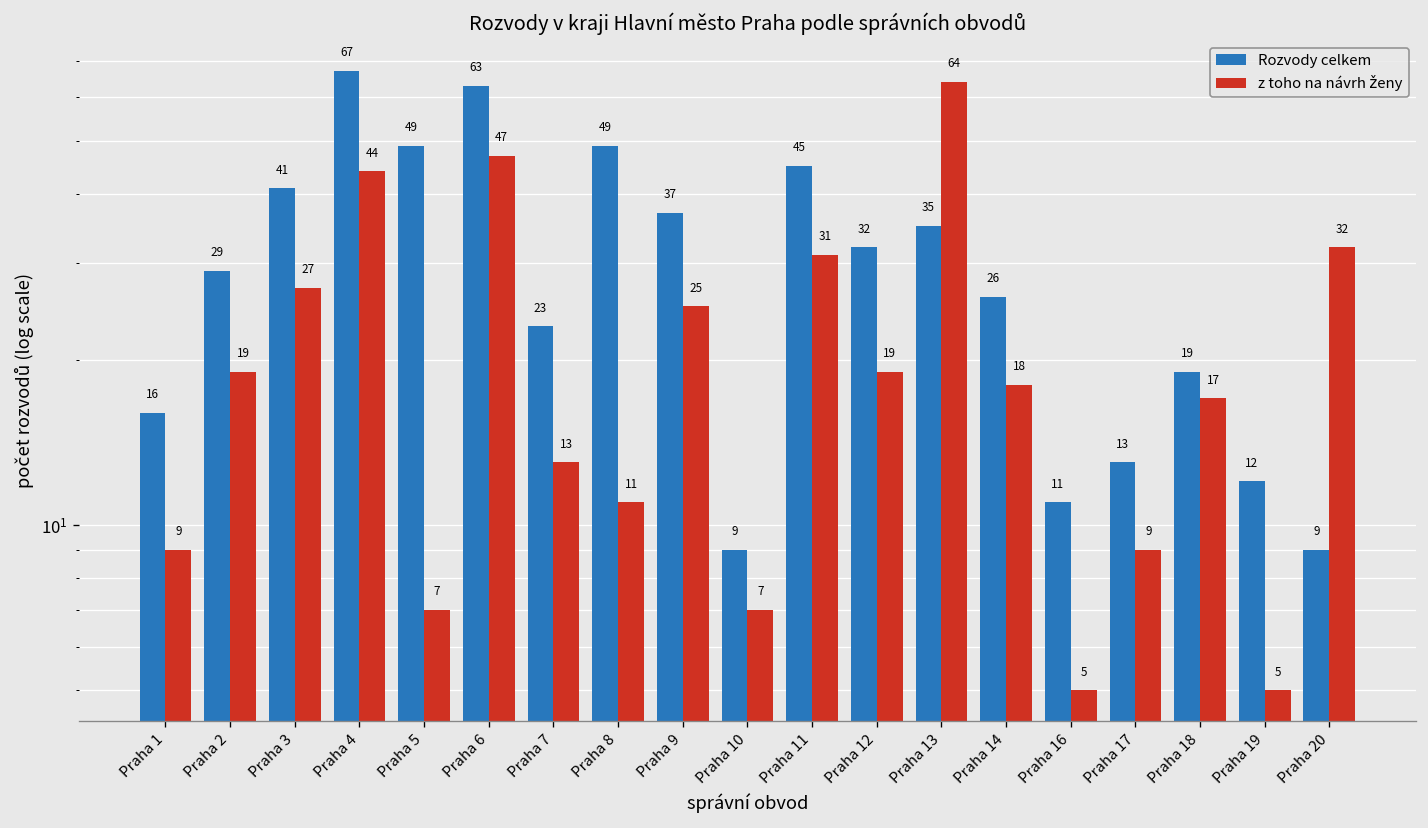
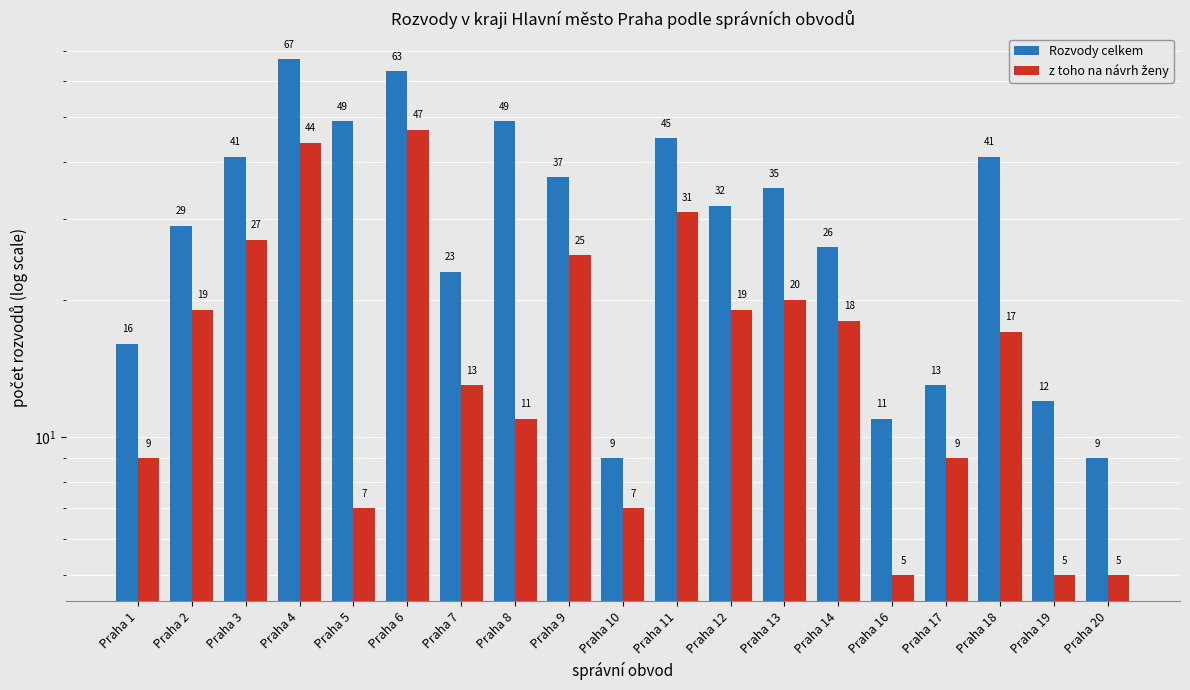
z toho na návrh ženy, Praha 13: 64 -> 20
Rozvody celkem, Praha 18: 19 -> 41
z toho na návrh ženy, Praha 20: 32 -> 5
